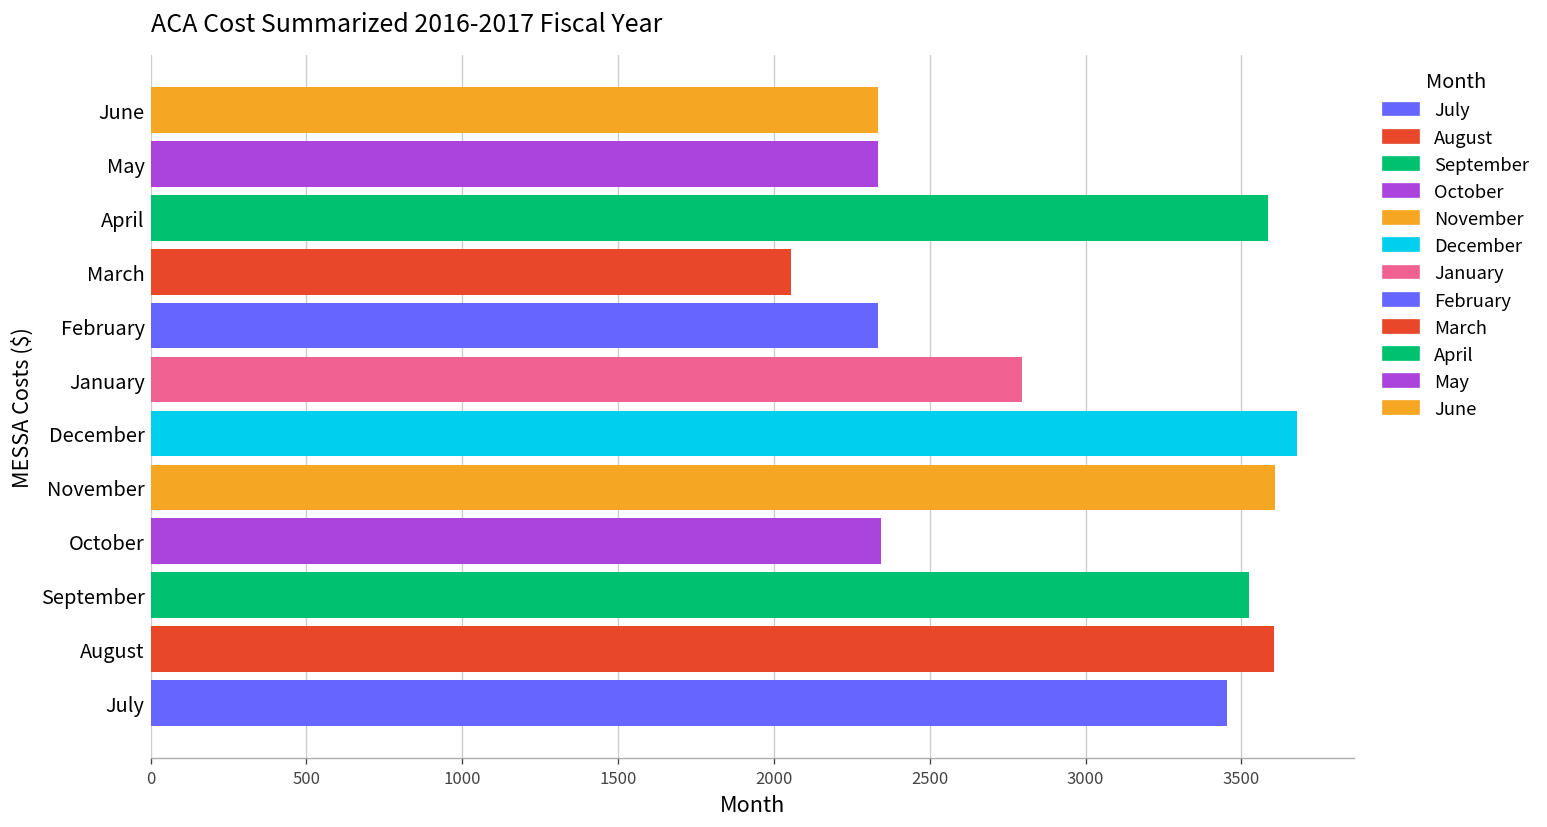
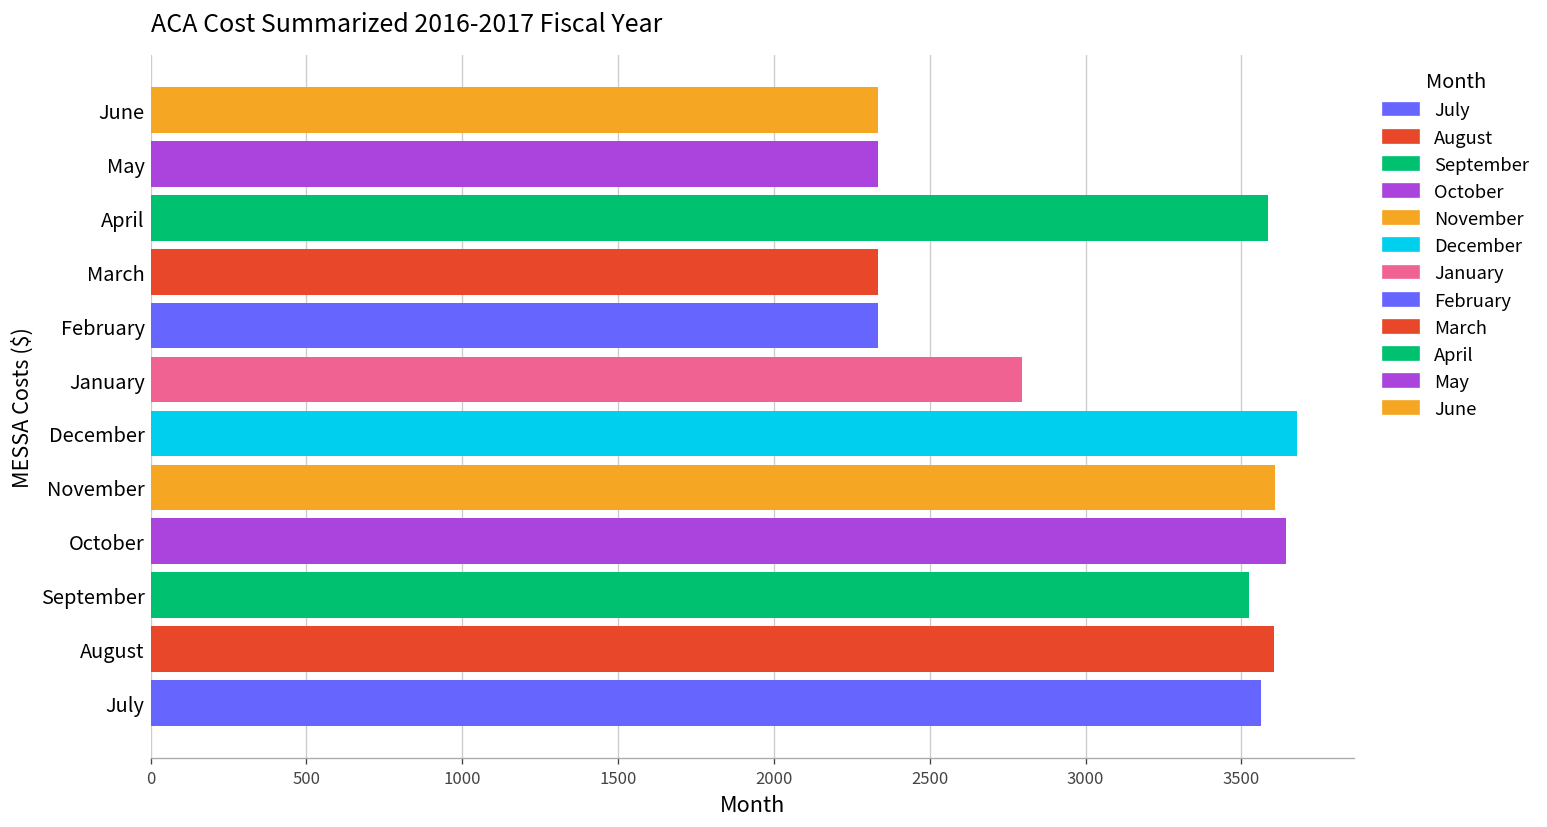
March: 2050 -> 2330
October: 2340 -> 3640
July: 3450 -> 3560
